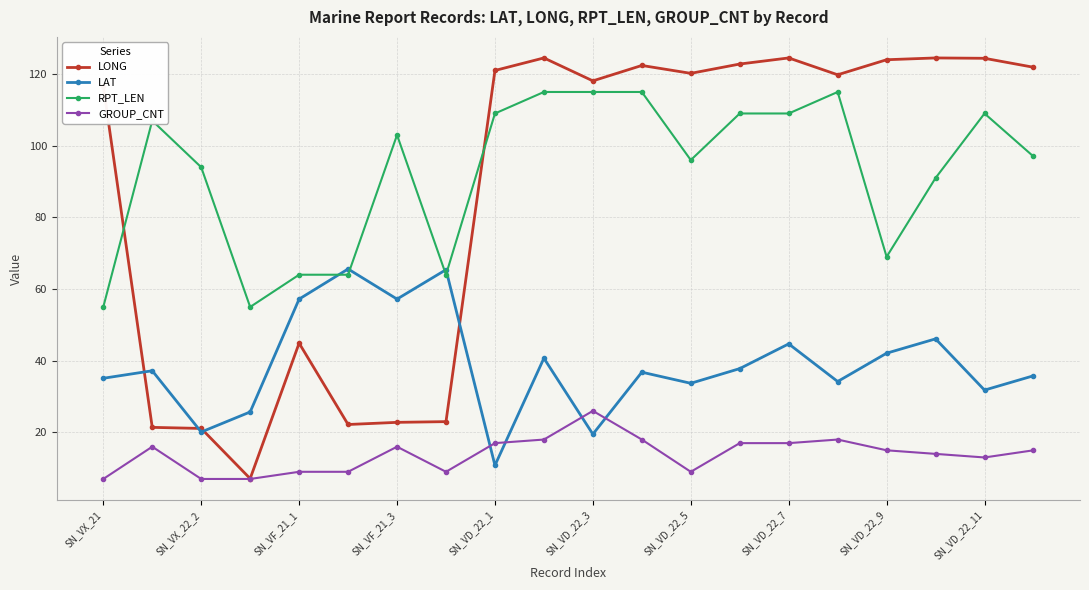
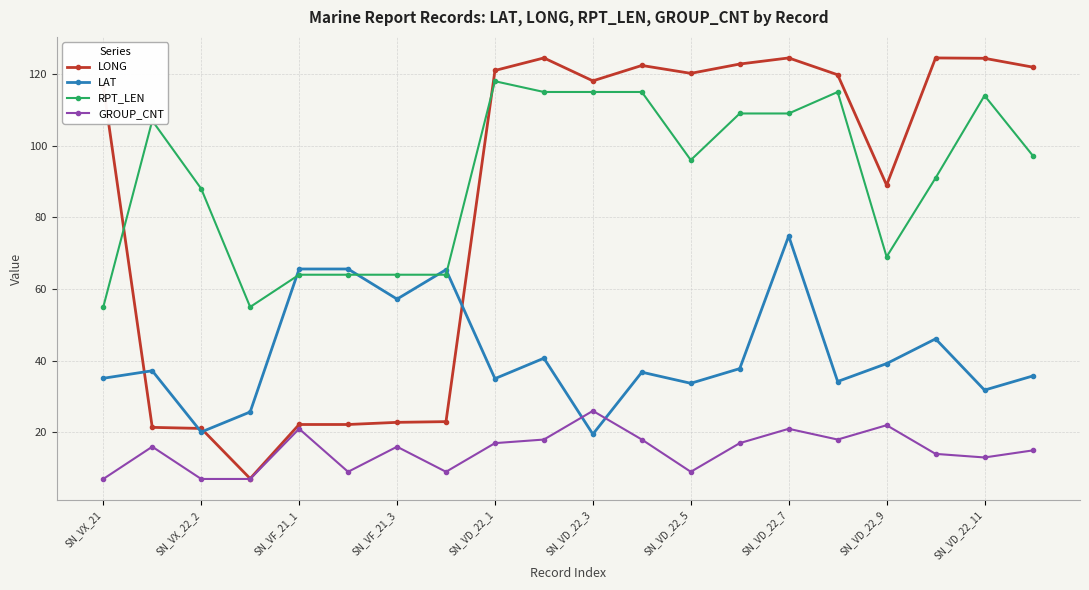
RPT_LEN, SN_VX_22_2: 94 -> 88
LONG, SN_VF_21_1: 45 -> 22
LAT, SN_VF_21_1: 57 -> 66
GROUP_CNT, SN_VF_21_1: 9 -> 21
RPT_LEN, SN_VF_21_3: 103 -> 64
LAT, SN_VD_22_1: 11 -> 35
RPT_LEN, SN_VD_22_1: 109 -> 118
LAT, SN_VD_22_7: 45 -> 75
GROUP_CNT, SN_VD_22_7: 17 -> 21
LONG, SN_VD_22_9: 124 -> 89
LAT, SN_VD_22_9: 42 -> 39
GROUP_CNT, SN_VD_22_9: 15 -> 22
RPT_LEN, SN_VD_22_11: 109 -> 114
